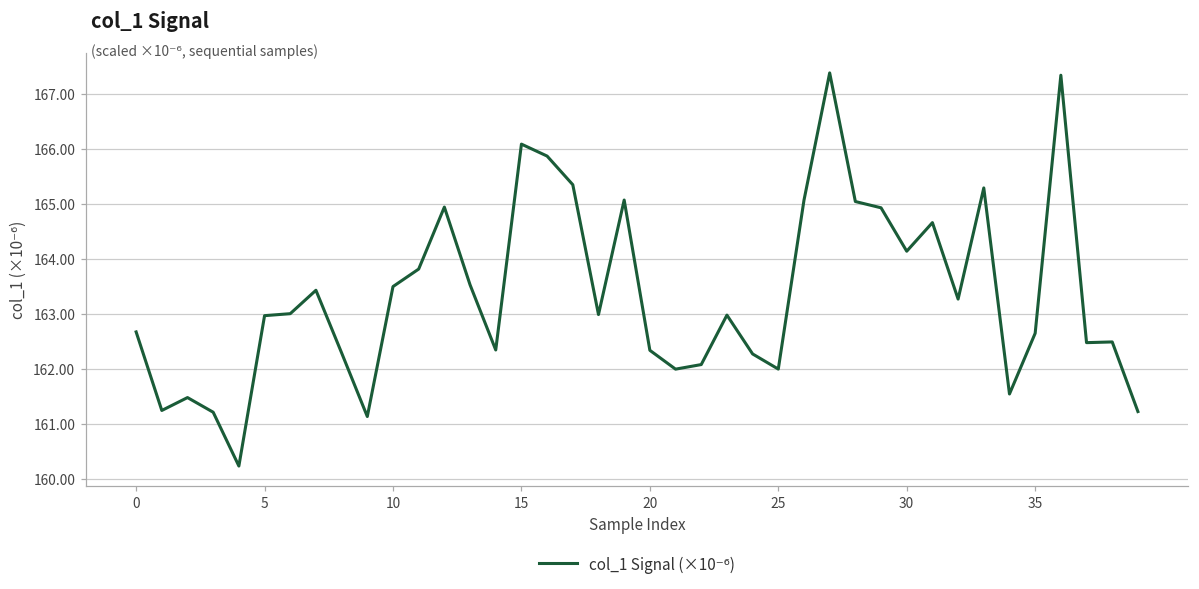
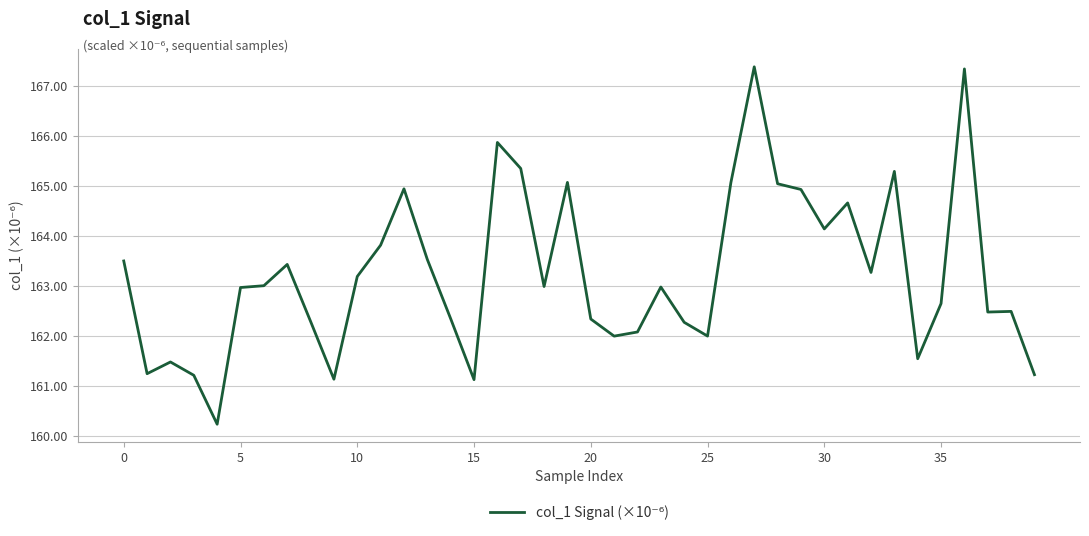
0: 162.7 -> 163.5
10: 163.5 -> 163.2
15: 166.1 -> 161.1
